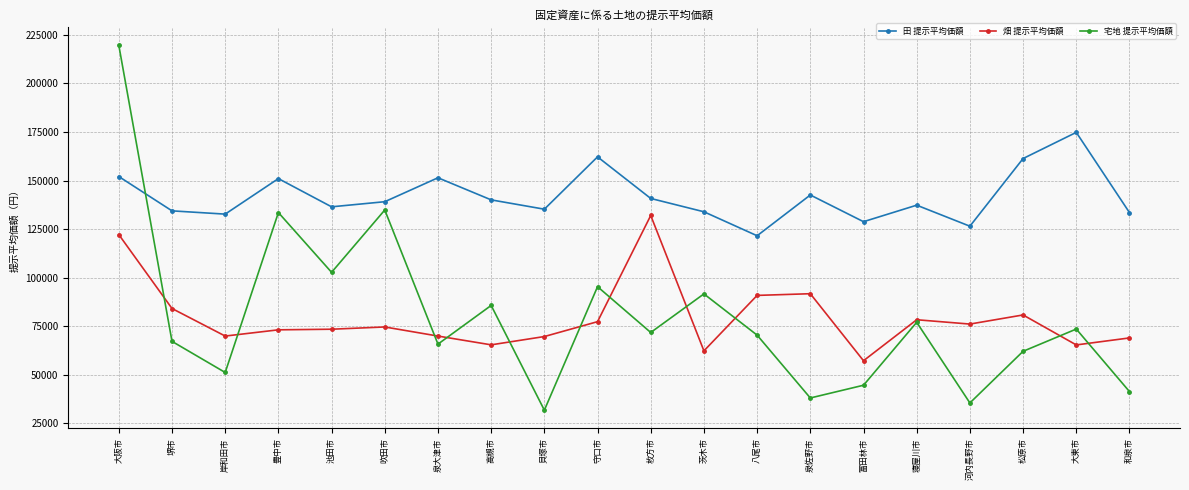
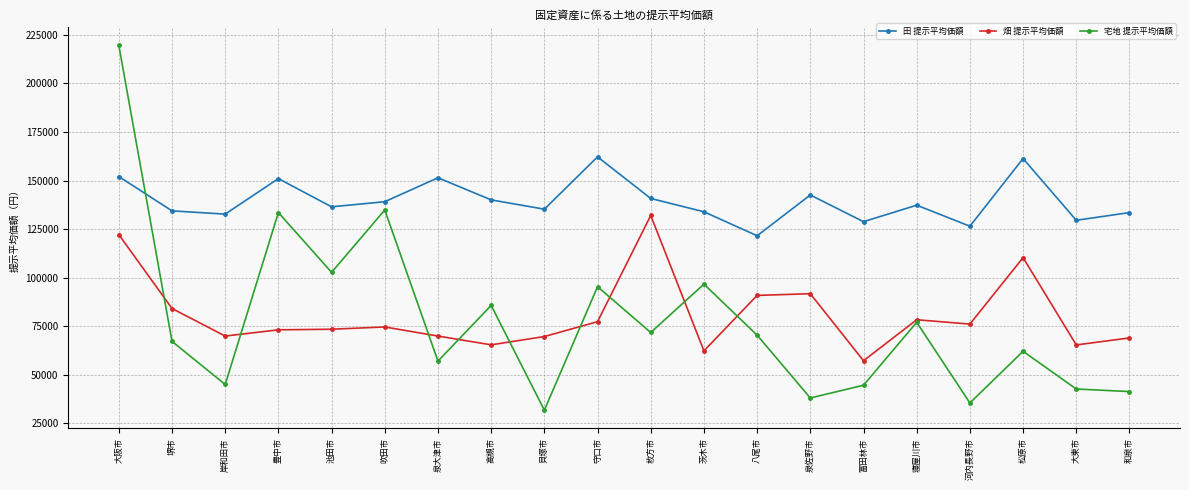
宅地 提示平均価額, 岸和田市: 51000 -> 45000
宅地 提示平均価額, 泉大津市: 66000 -> 57000
宅地 提示平均価額, 茨木市: 92000 -> 97000
畑 提示平均価額, 松原市: 81000 -> 110000
田 提示平均価額, 大東市: 175000 -> 130000
宅地 提示平均価額, 大東市: 73000 -> 43000
